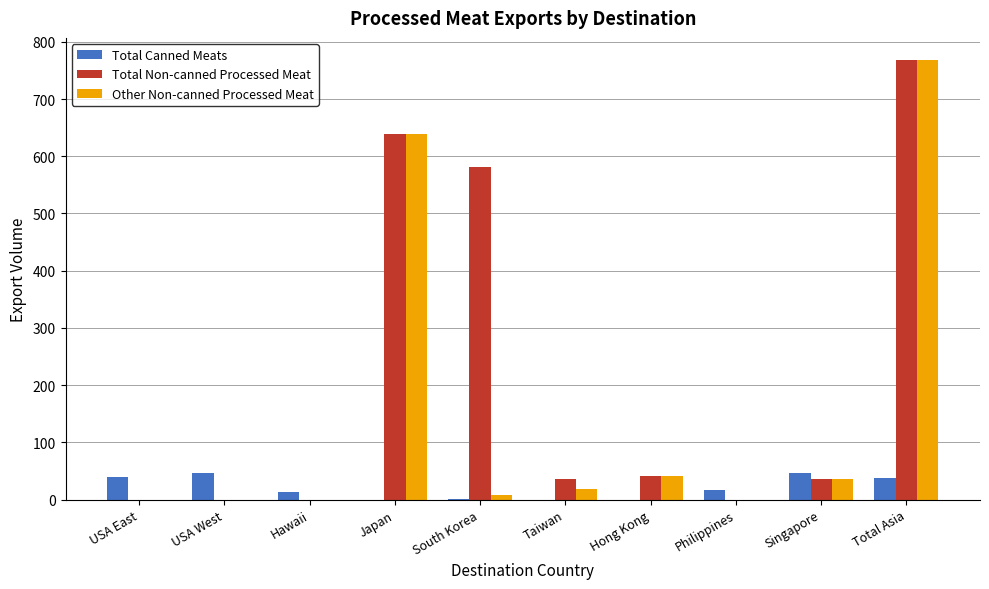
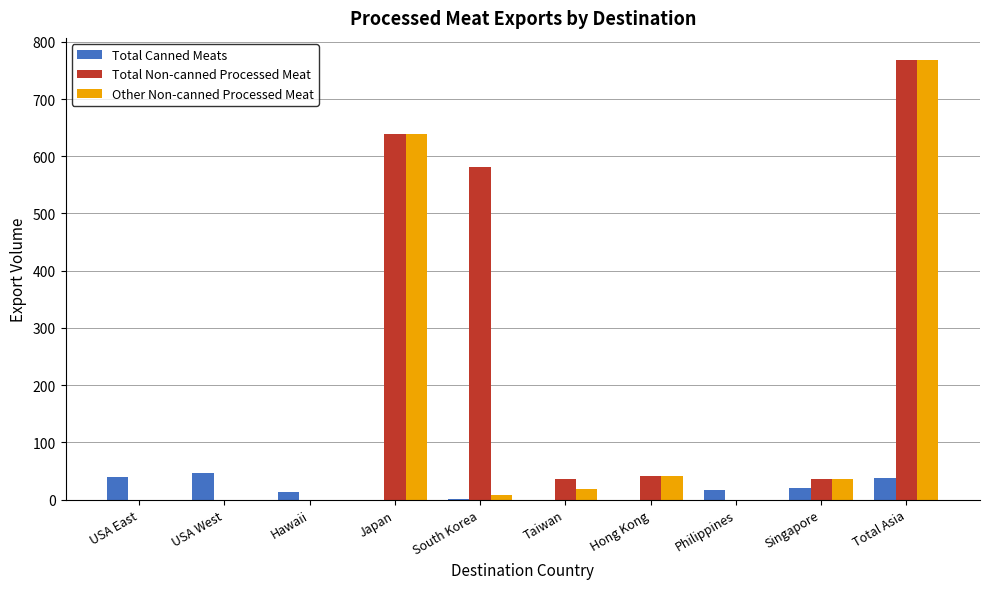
Total Canned Meats, Singapore: 50 -> 20
